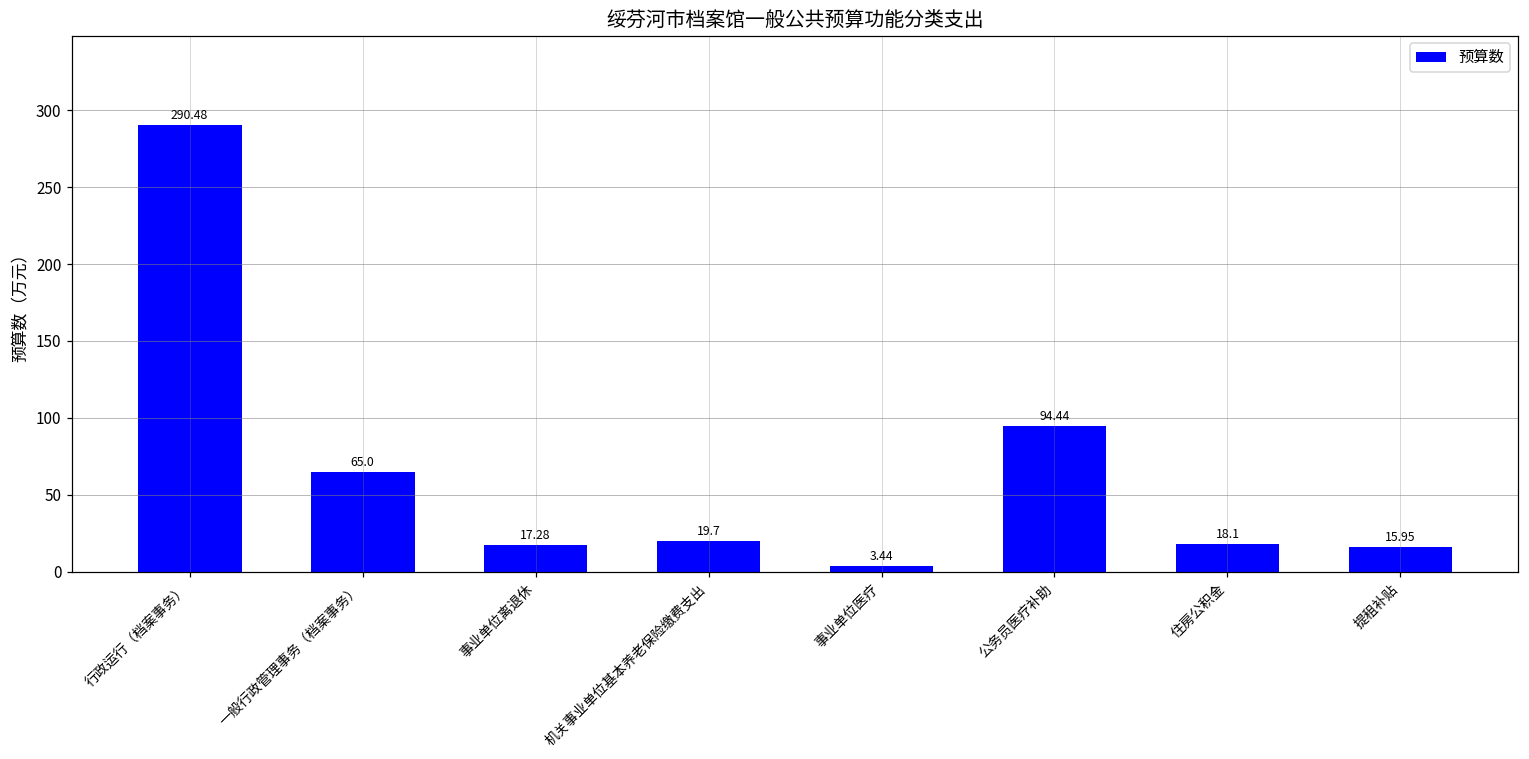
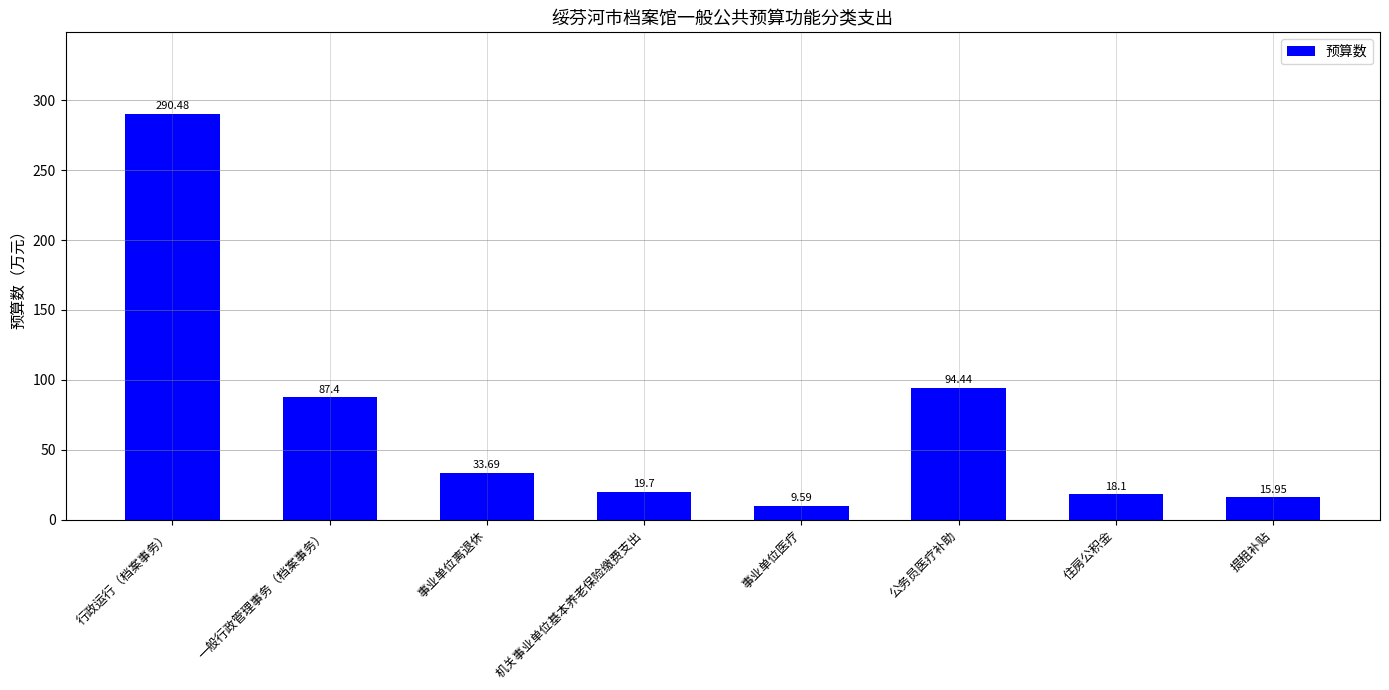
一般行政管理事务（档案事务）: 65.0 -> 87.4
事业单位离退休: 17.28 -> 33.69
事业单位医疗: 3.44 -> 9.59
